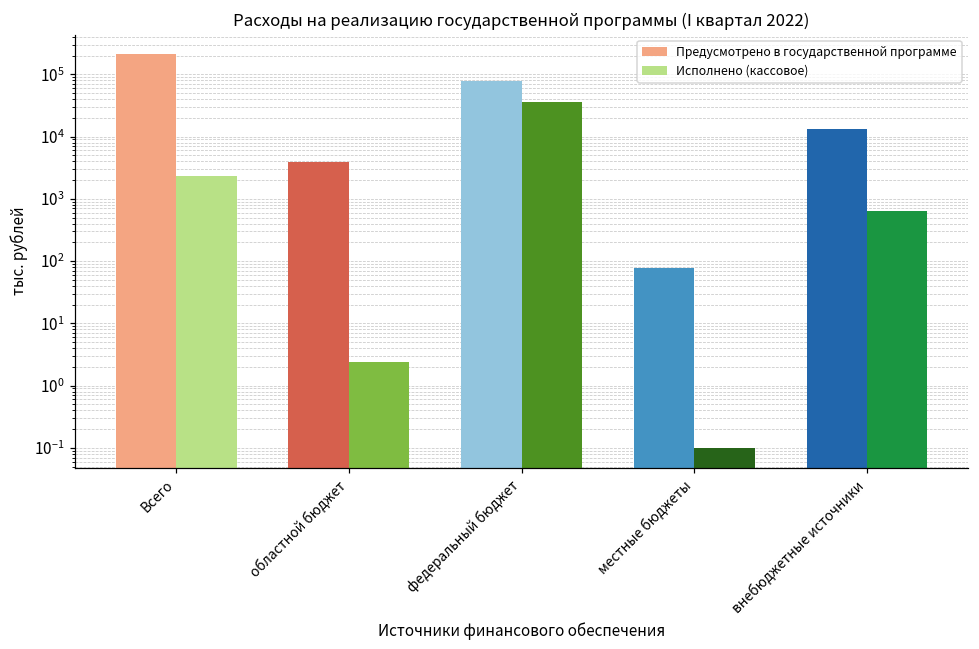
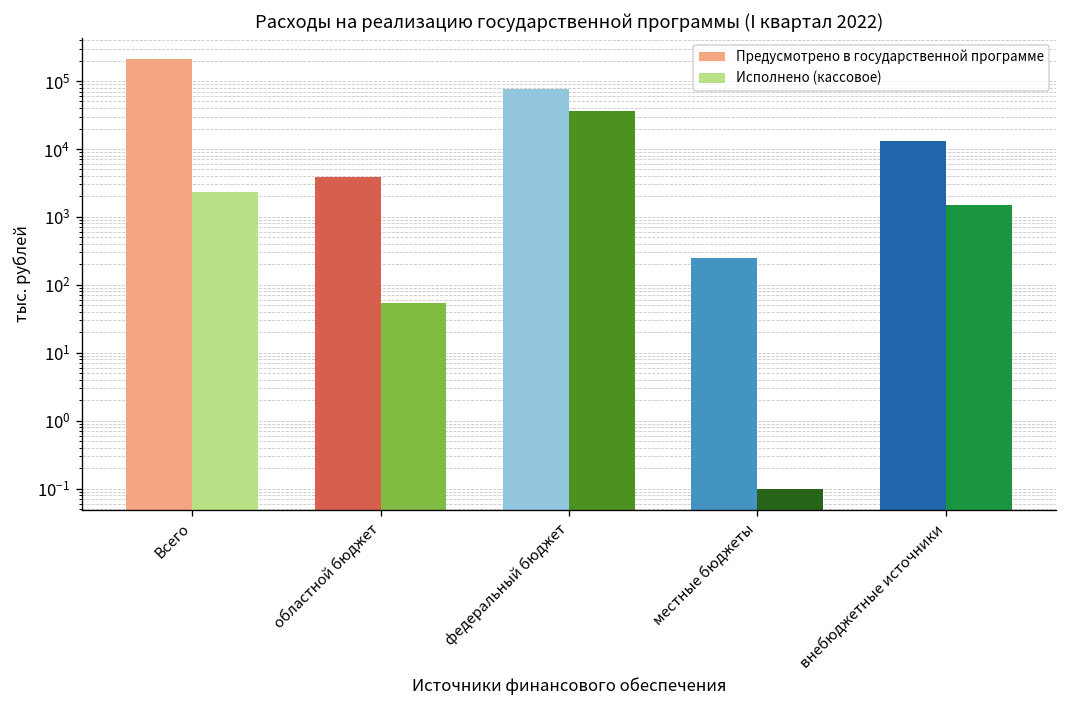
Исполнено (кассовое), областной бюджет: 2.4 -> 50
Предусмотрено в государственной программе, местные бюджеты: 80 -> 300
Исполнено (кассовое), внебюджетные источники: 600 -> 1500
